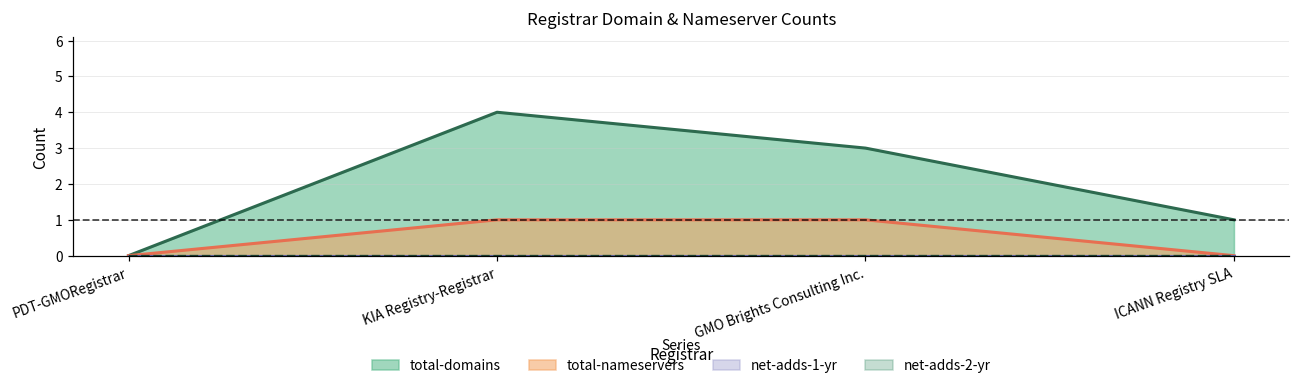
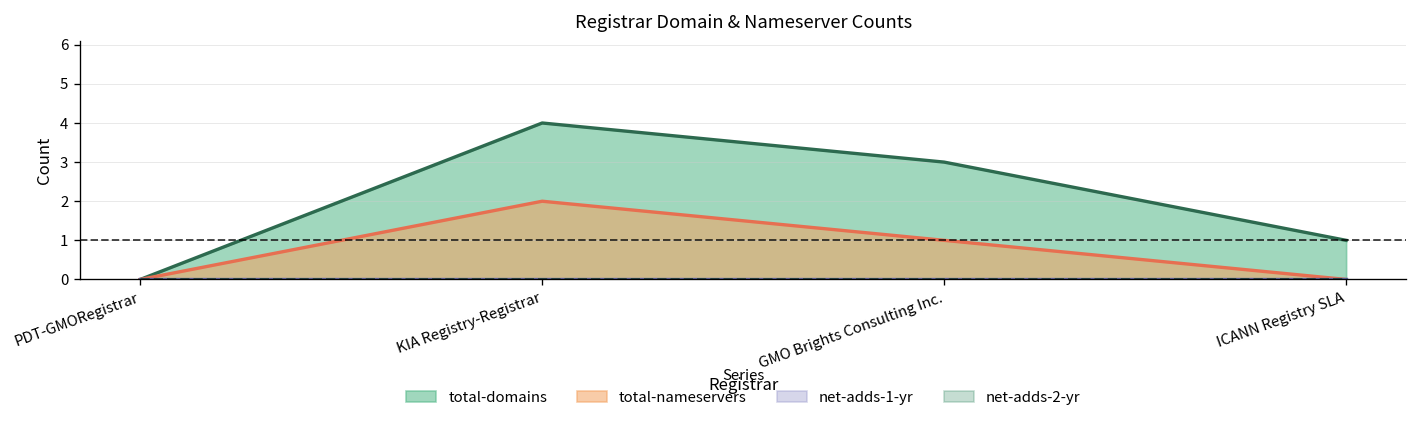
total-nameservers, KIA Registry-Registrar: 1 -> 2
